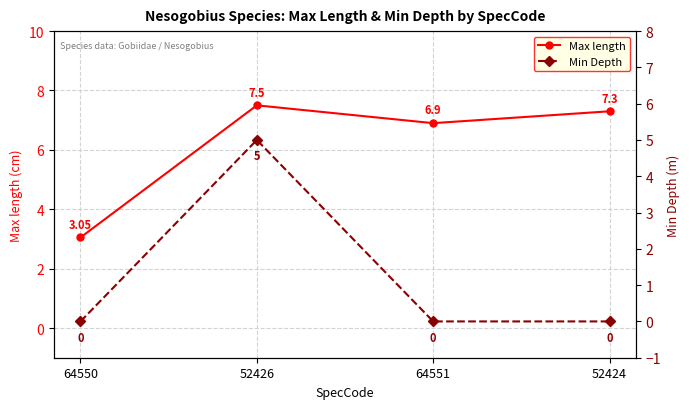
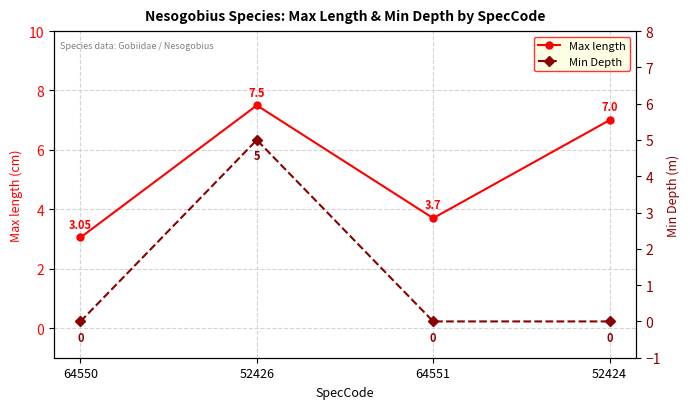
Max length, 64551: 6.9 -> 3.7
Max length, 52424: 7.3 -> 7.0
